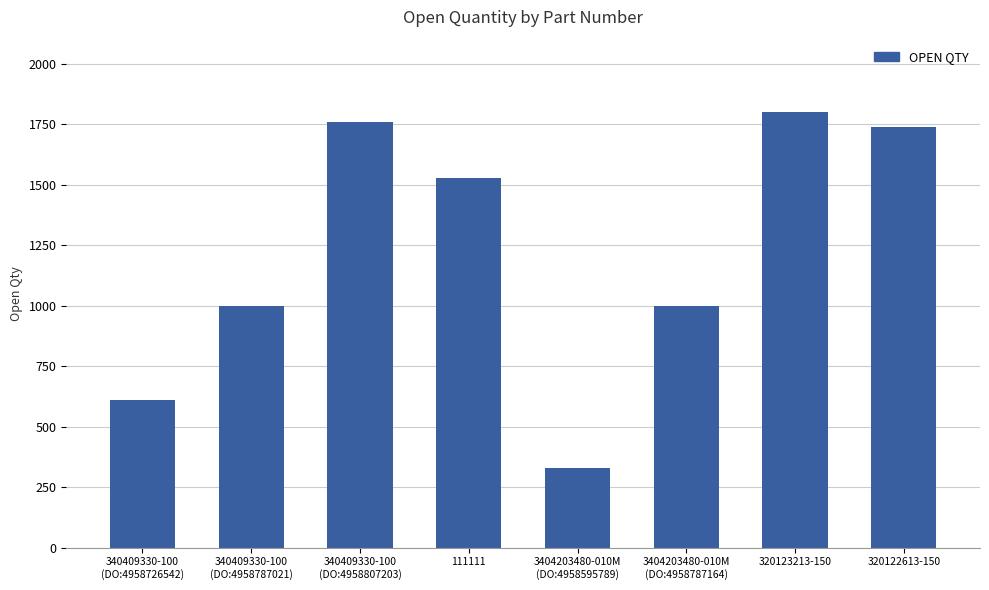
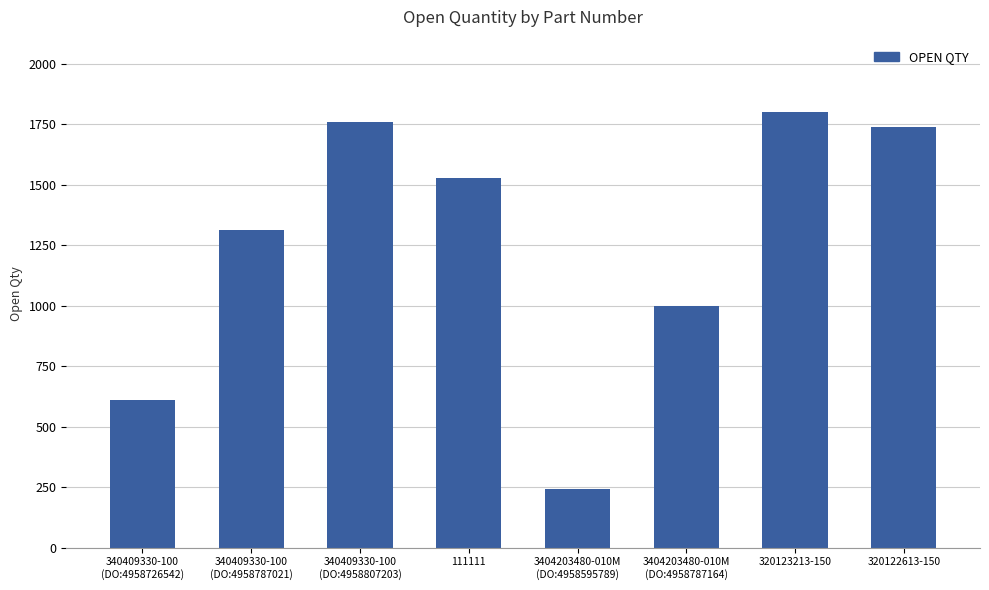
340409330-100 (DO:4958787021): 1000 -> 1310
3404203480-010M (DO:4958595789): 330 -> 240
